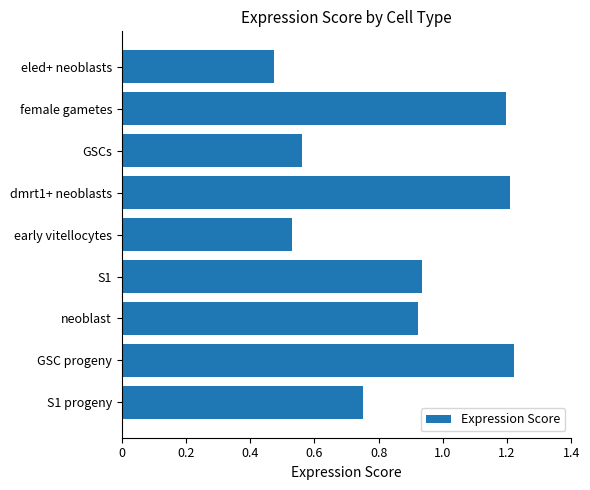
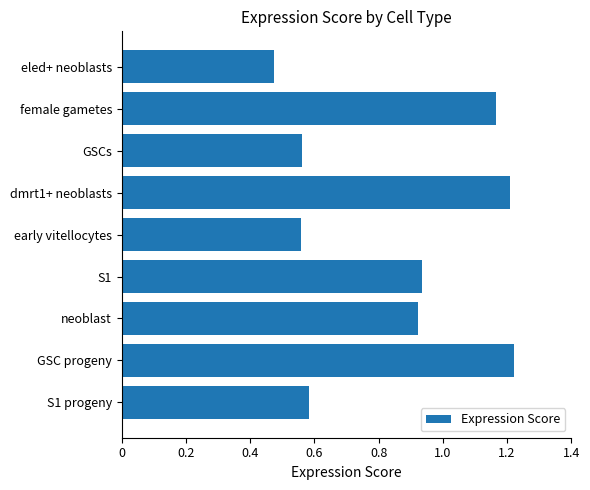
female gametes: 1.20 -> 1.17
early vitellocytes: 0.53 -> 0.56
S1 progeny: 0.75 -> 0.58
